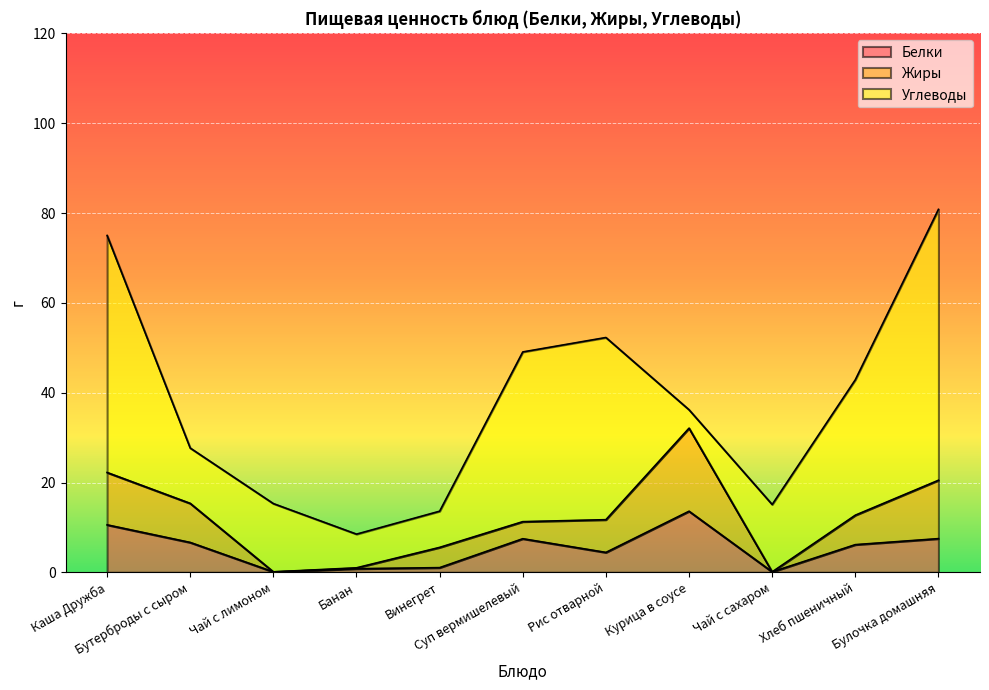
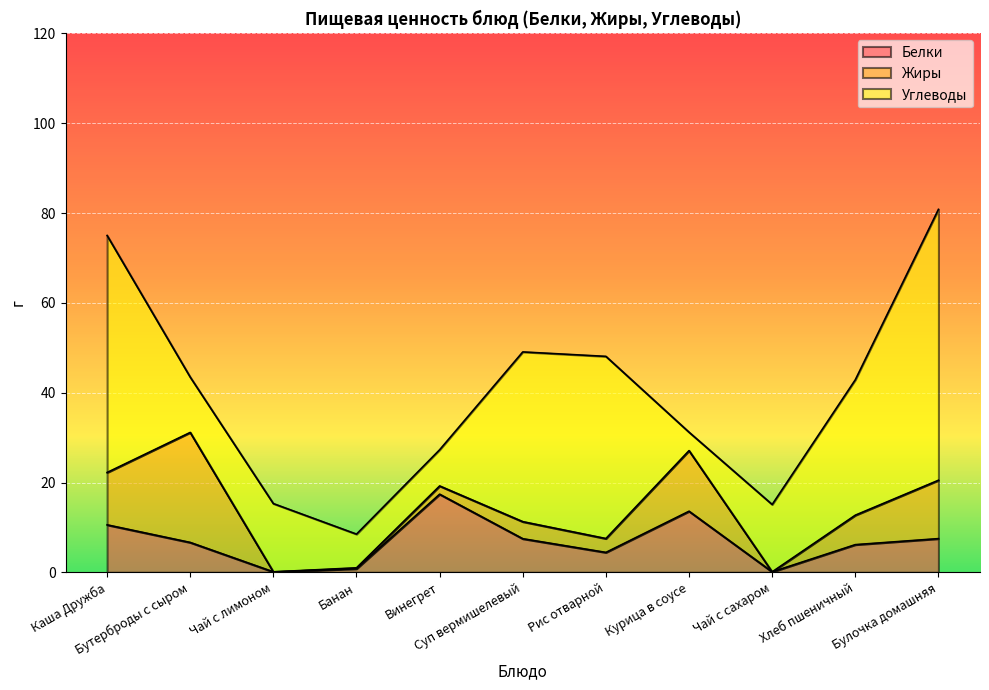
Жиры, Бутерброды с сыром: 9 -> 25
Белки, Винегрет: 1 -> 17
Жиры, Винегрет: 5 -> 2
Жиры, Рис отварной: 7 -> 3
Жиры, Курица в соусе: 19 -> 14
